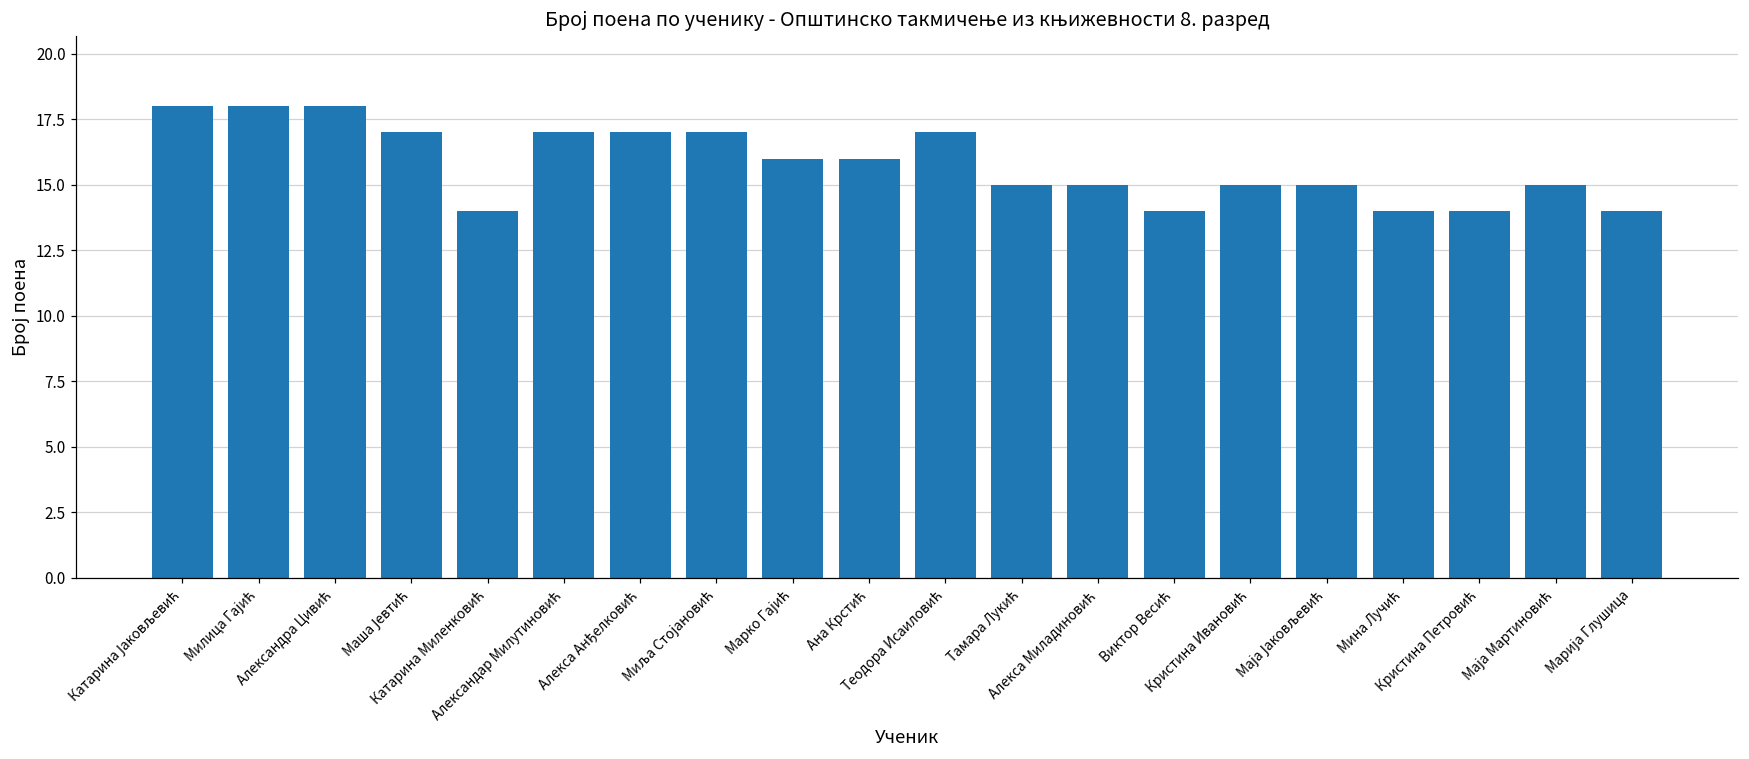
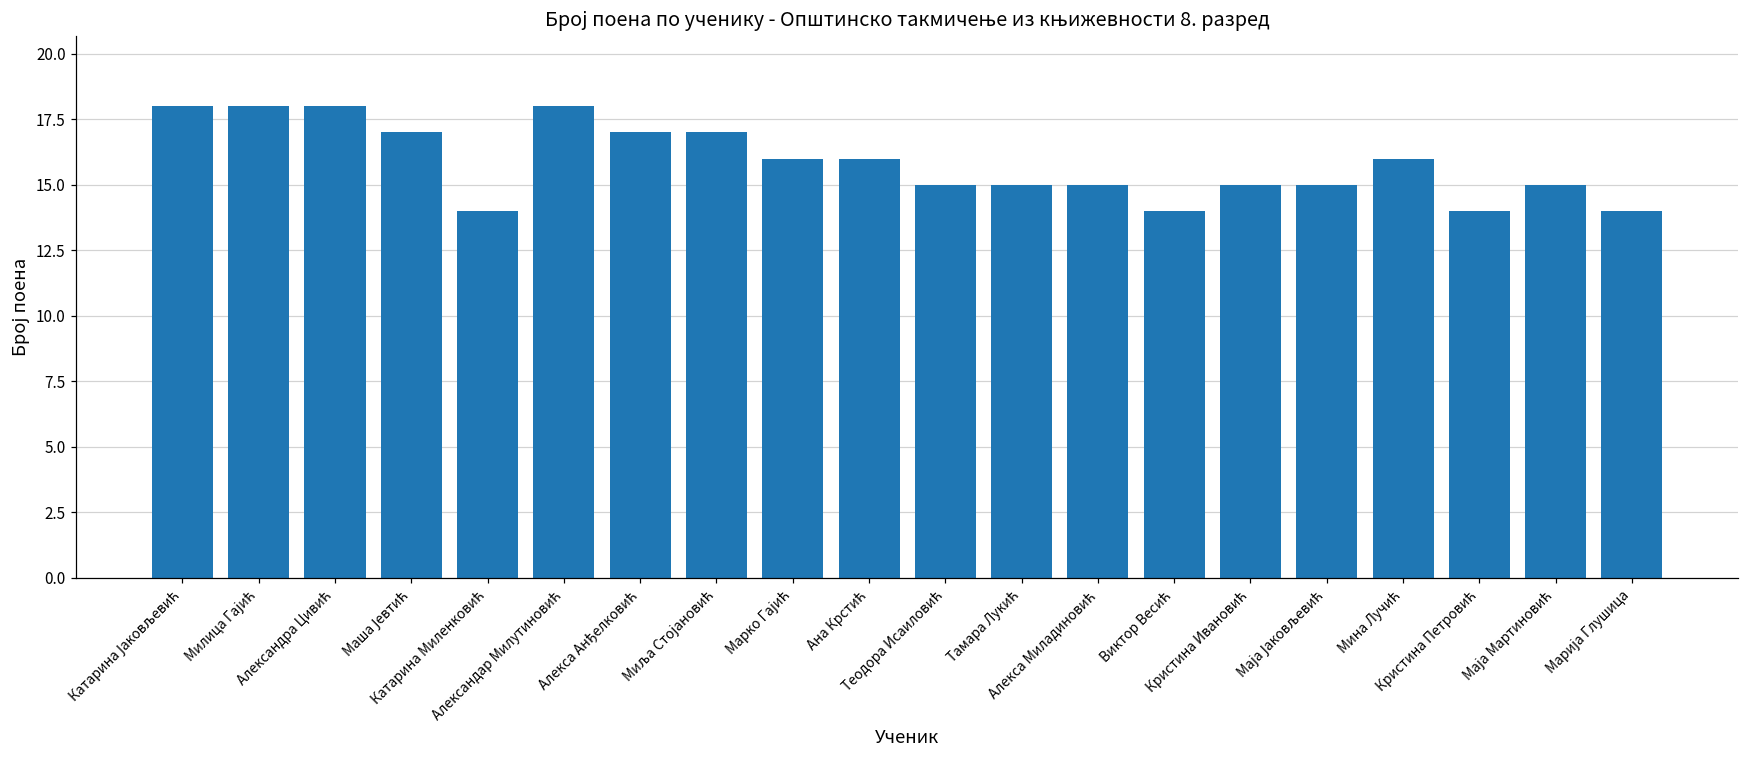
Александар Милутиновић: 17 -> 18
Теодора Исаиловић: 17 -> 15
Мина Лучић: 14 -> 16
